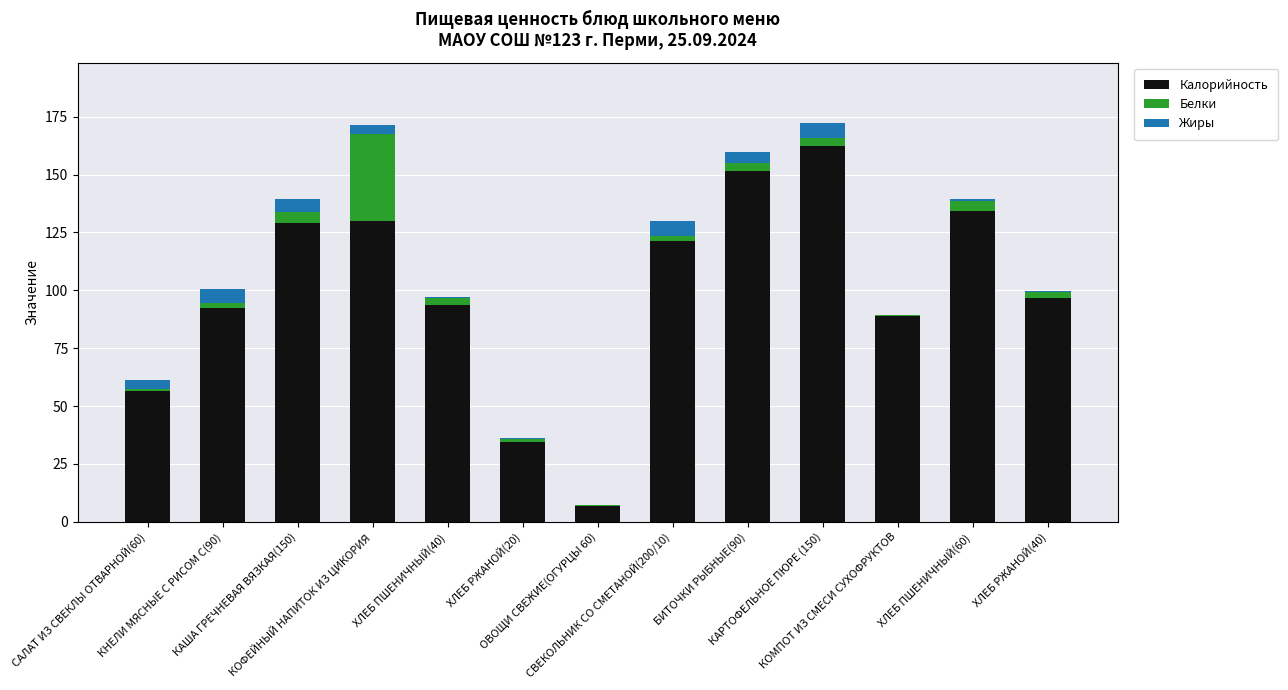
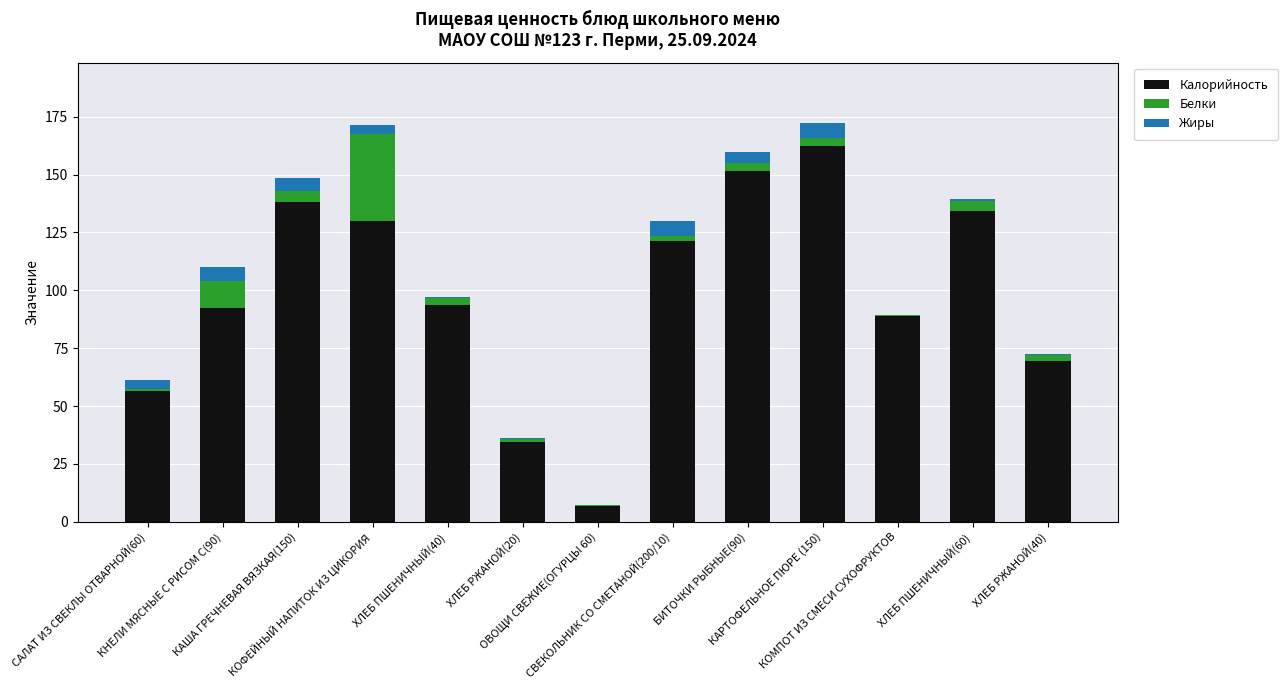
Белки, КНЕЛИ МЯСНЫЕ С РИСОМ С(90): 2 -> 12
Калорийность, КАША ГРЕЧНЕВАЯ ВЯЗКАЯ(150): 129 -> 138
Калорийность, ХЛЕБ РЖАНОЙ(40): 97 -> 69
